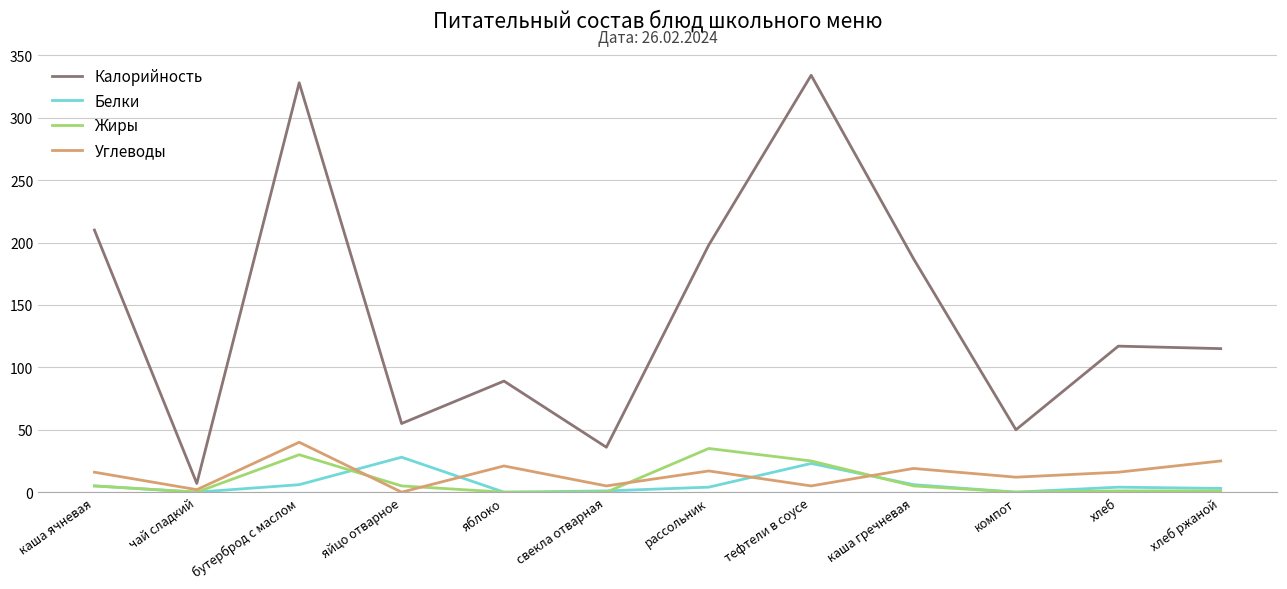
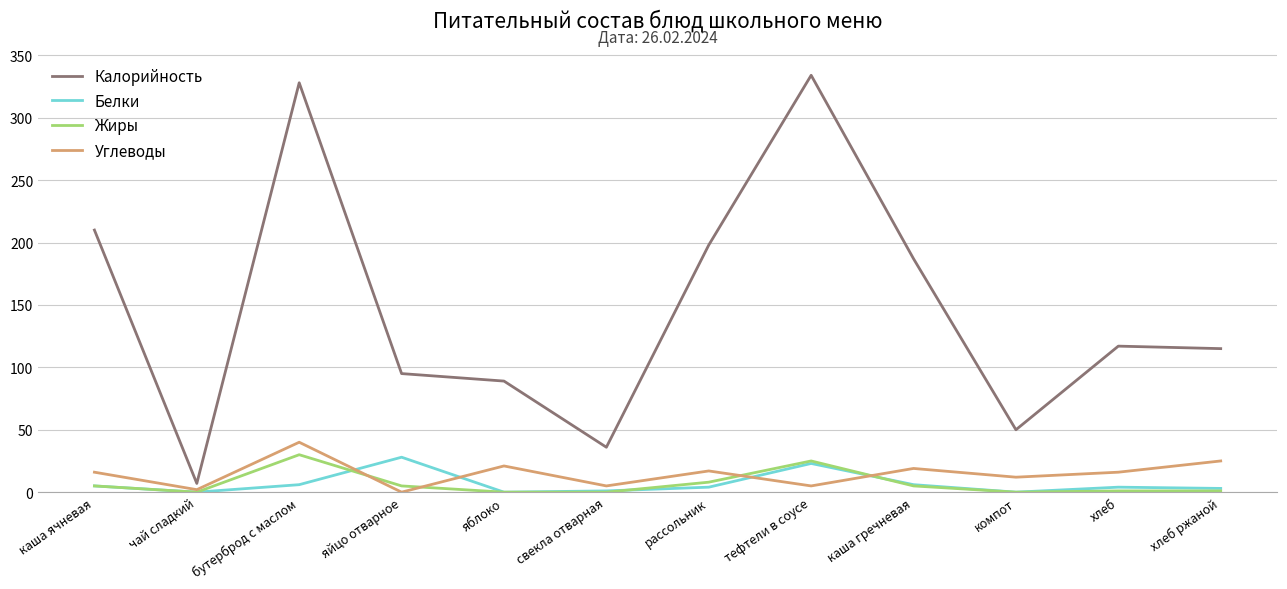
Калорийность, яйцо отварное: 55 -> 95
Жиры, рассольник: 35 -> 8
